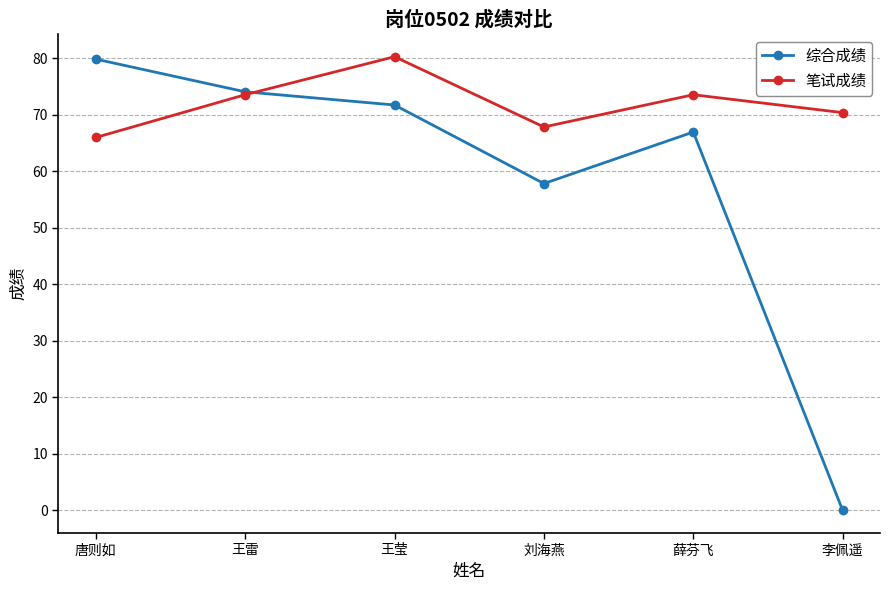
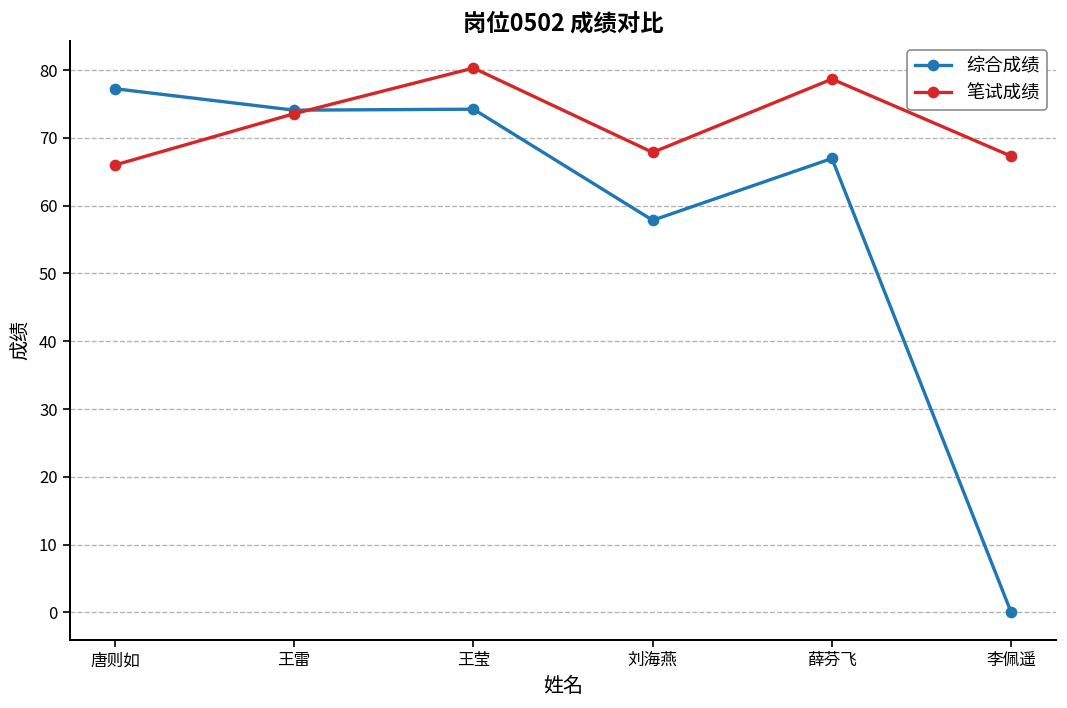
综合成绩, 唐则如: 80 -> 77
综合成绩, 王莹: 72 -> 74
笔试成绩, 薛芬飞: 74 -> 79
笔试成绩, 李佩遥: 70 -> 67
